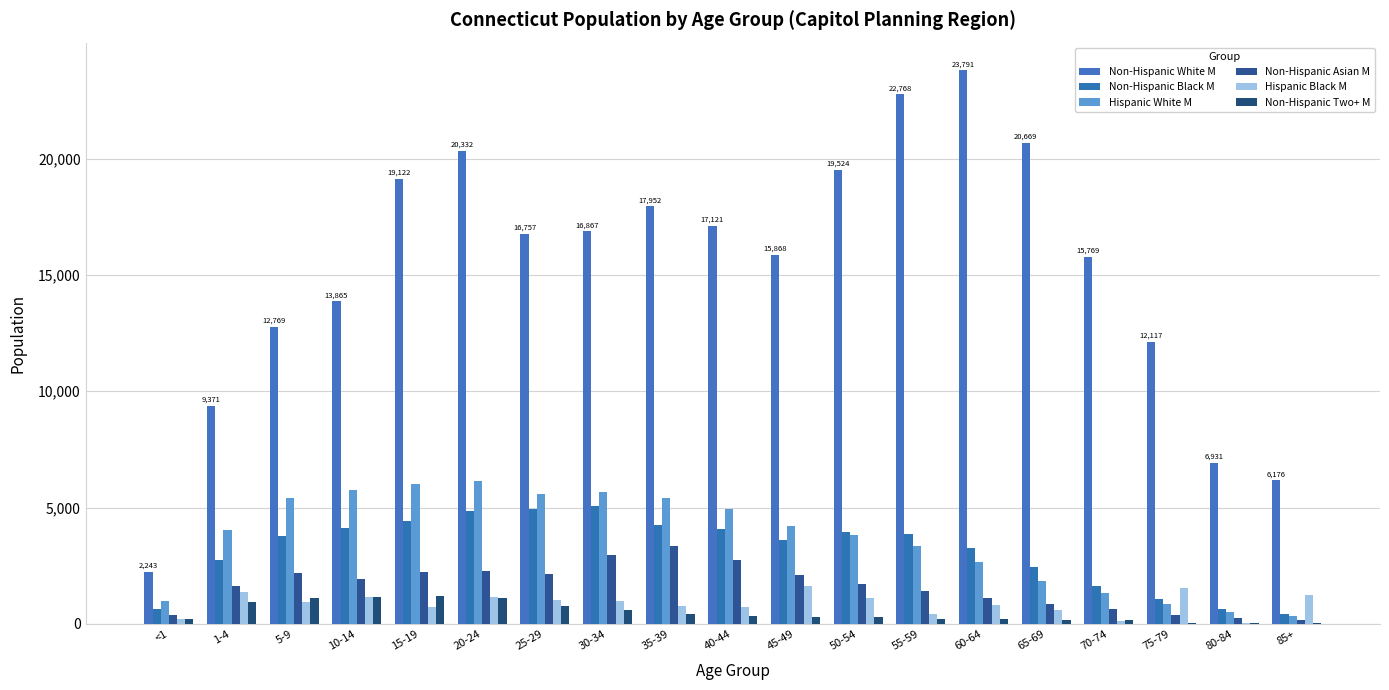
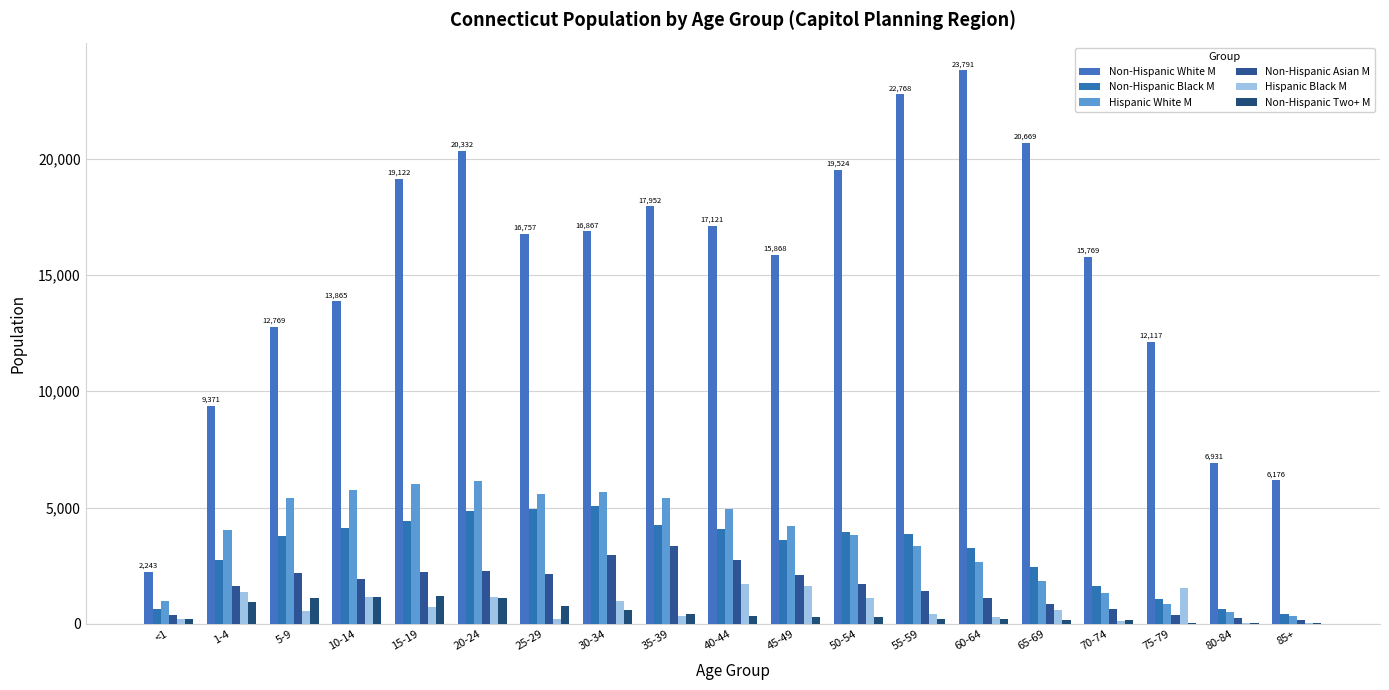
Hispanic Black M, 5-9: 1,000 -> 600
Hispanic Black M, 25-29: 1,000 -> 200
Hispanic Black M, 35-39: 800 -> 300
Hispanic Black M, 40-44: 700 -> 1,700
Hispanic Black M, 60-64: 800 -> 300
Hispanic Black M, 85+: 1,200 -> 0
